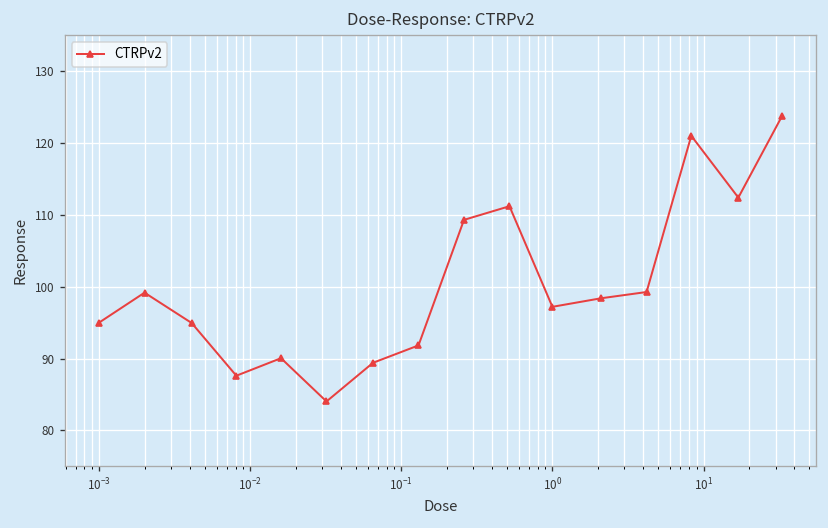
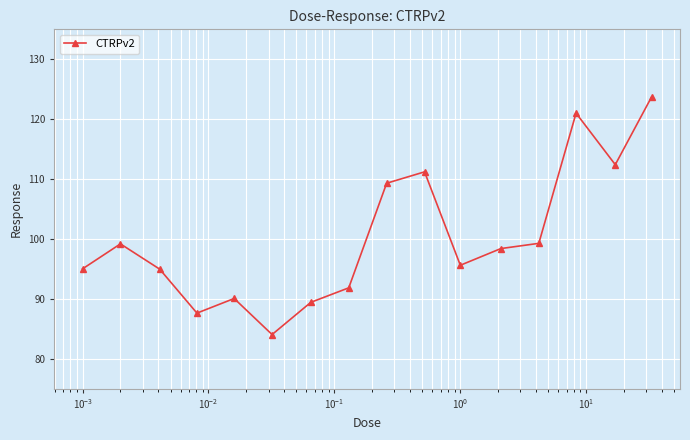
10^0: 97 -> 96
